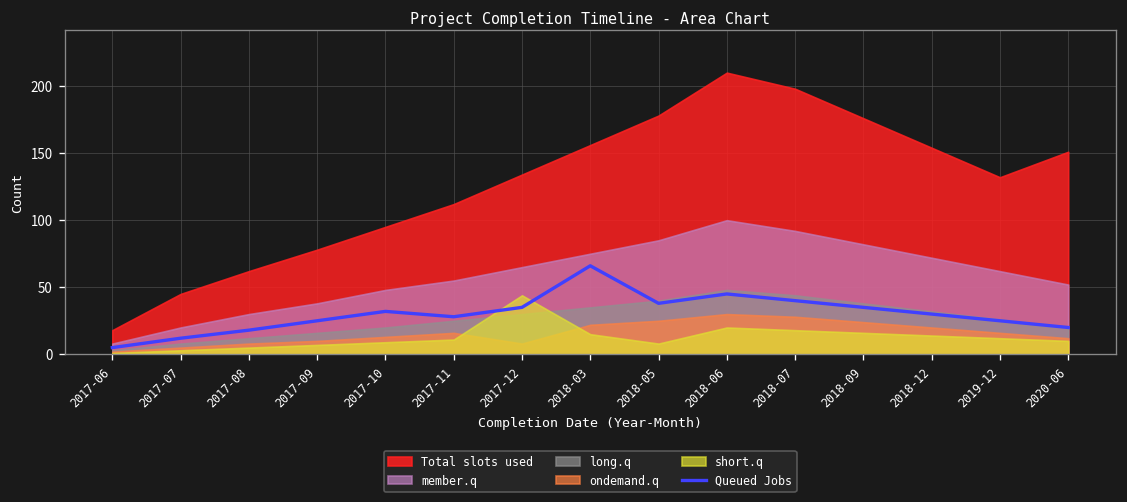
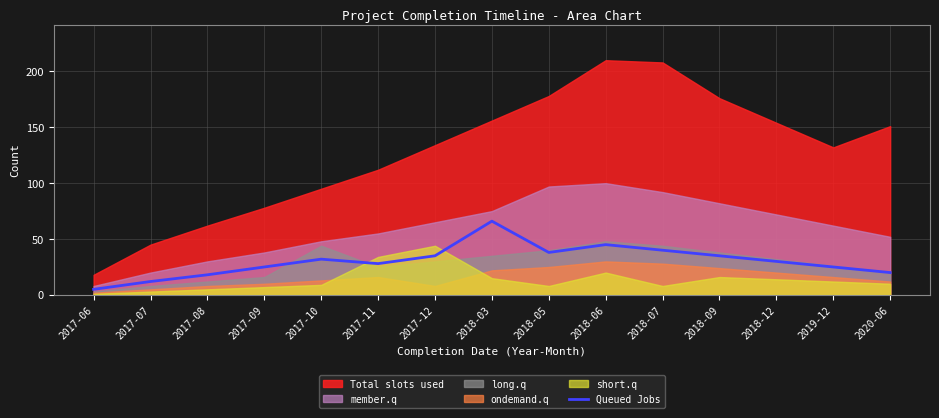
long.q, 2017-10: 20 -> 44
short.q, 2017-11: 11 -> 34
member.q, 2018-05: 85 -> 97
Total slots used, 2018-07: 198 -> 208
short.q, 2018-07: 18 -> 8
